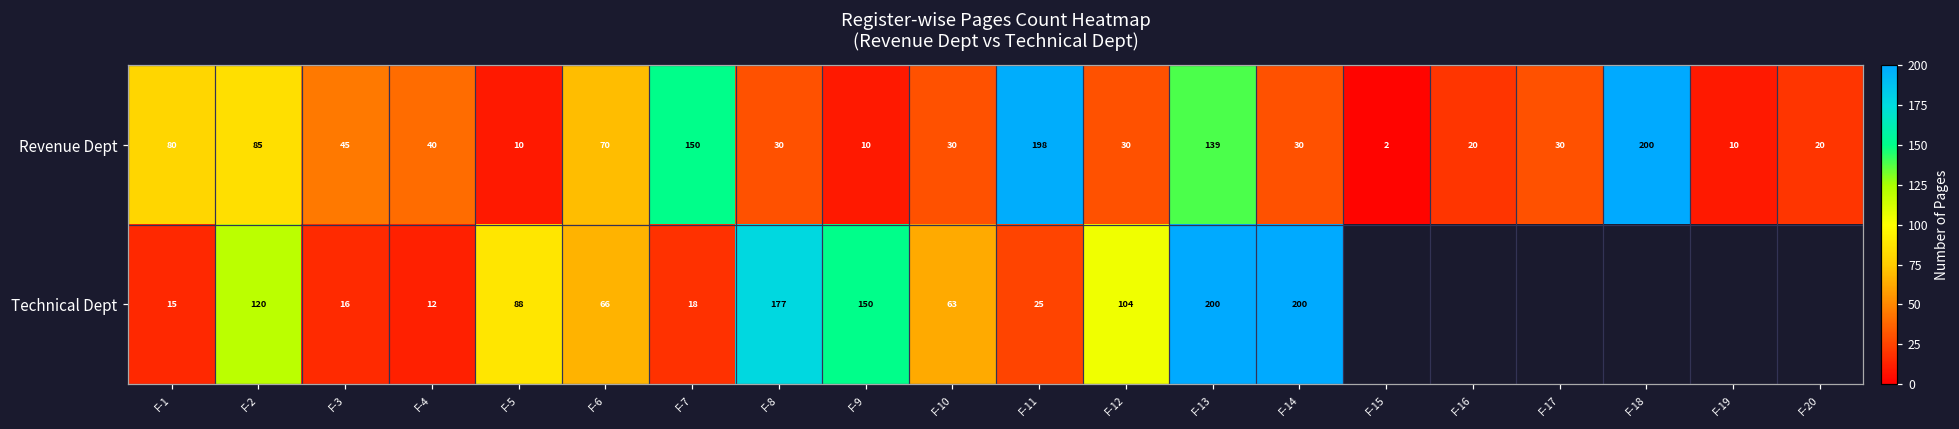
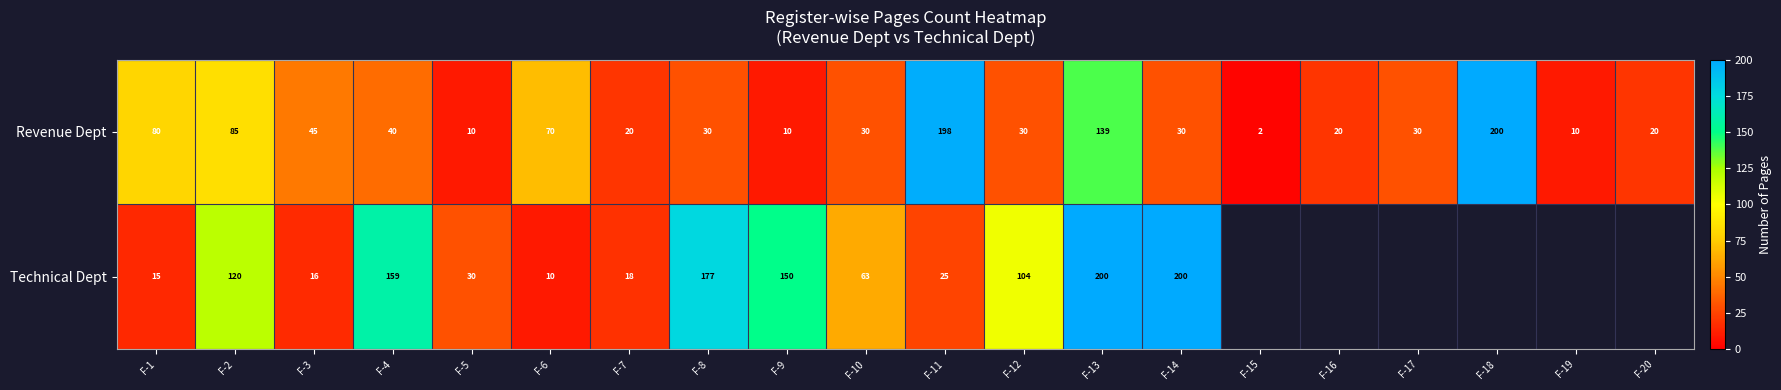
Revenue Dept, F-7: 150 -> 20
Technical Dept, F-4: 12 -> 159
Technical Dept, F-5: 88 -> 30
Technical Dept, F-6: 66 -> 10
